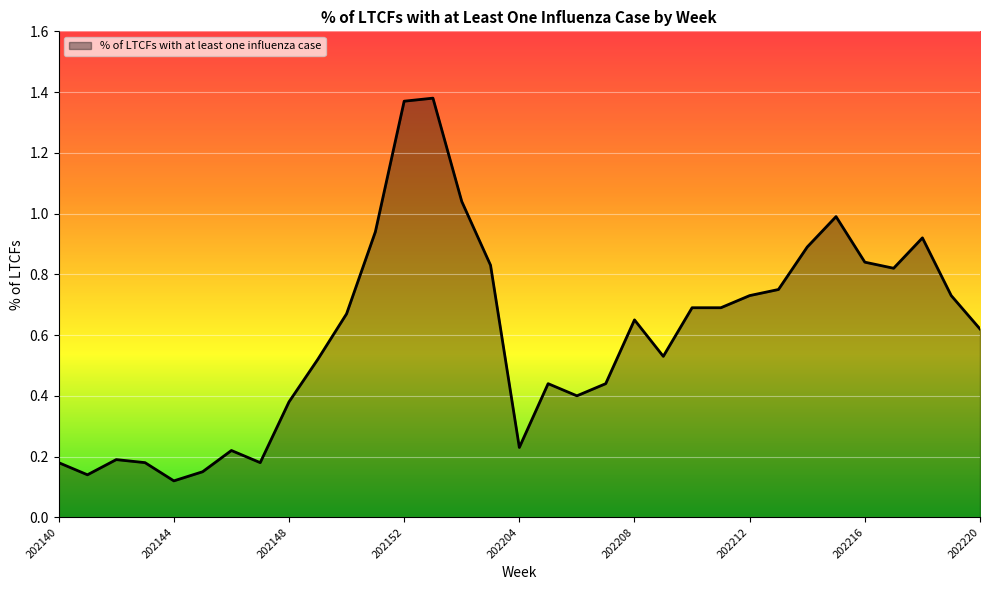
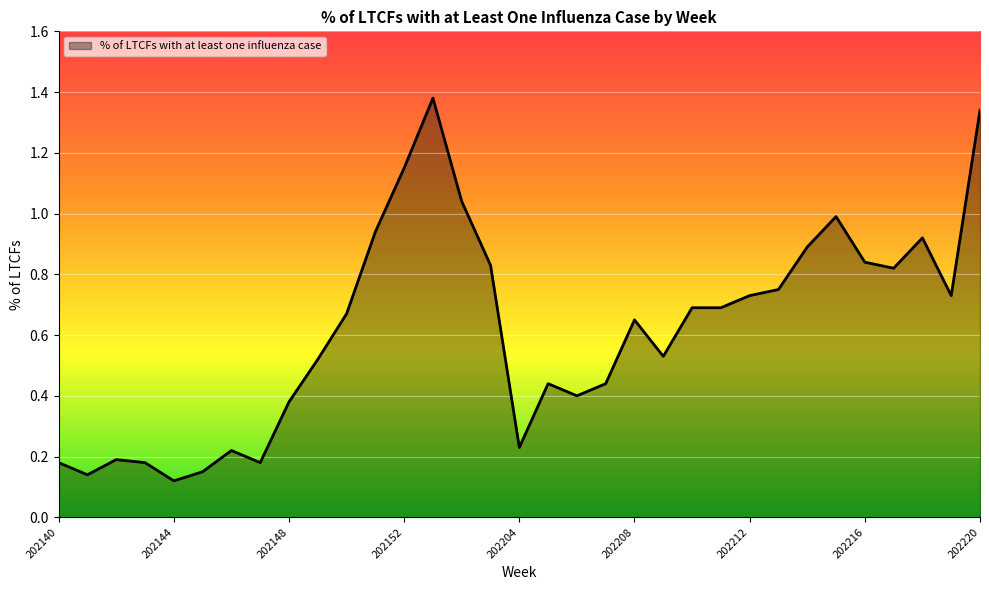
202152: 1.37 -> 1.15
202220: 0.62 -> 1.34
